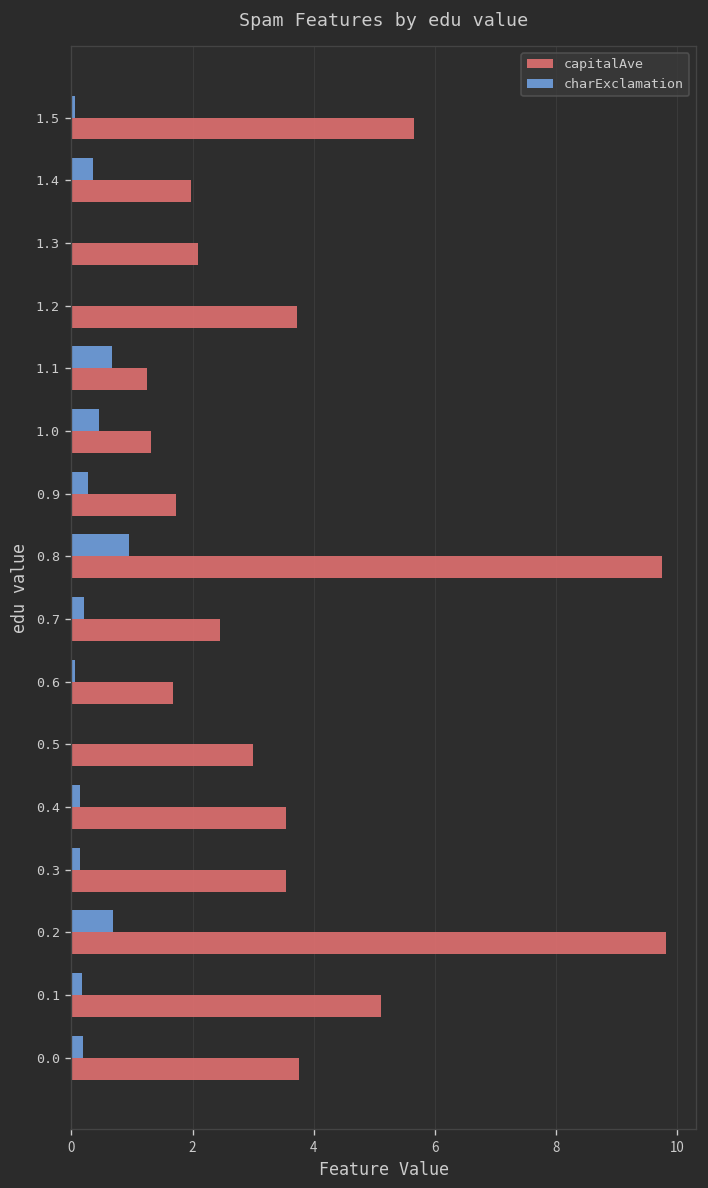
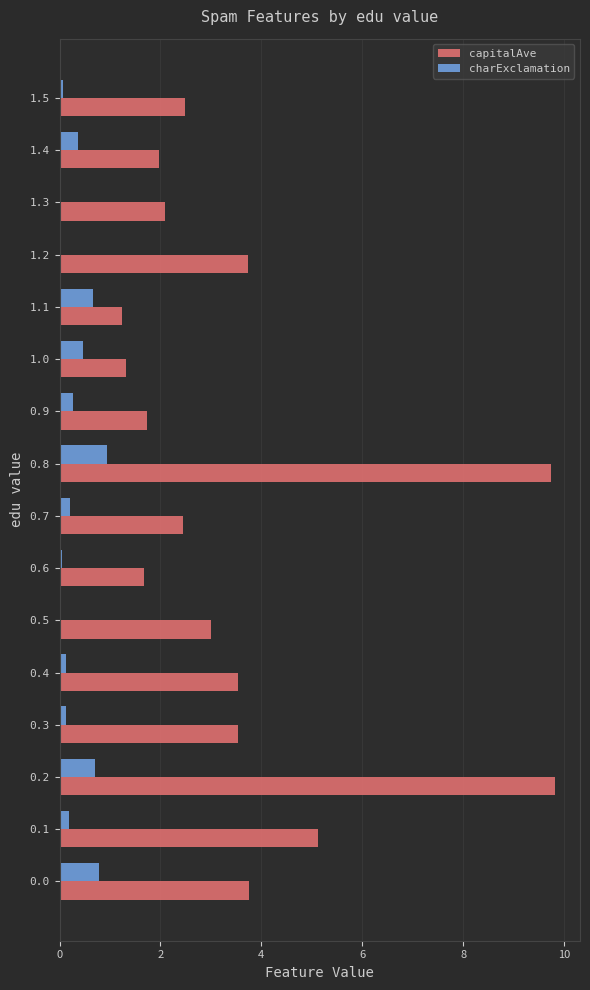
capitalAve, 1.5: 5.7 -> 2.5
charExclamation, 0.0: 0.2 -> 0.8
